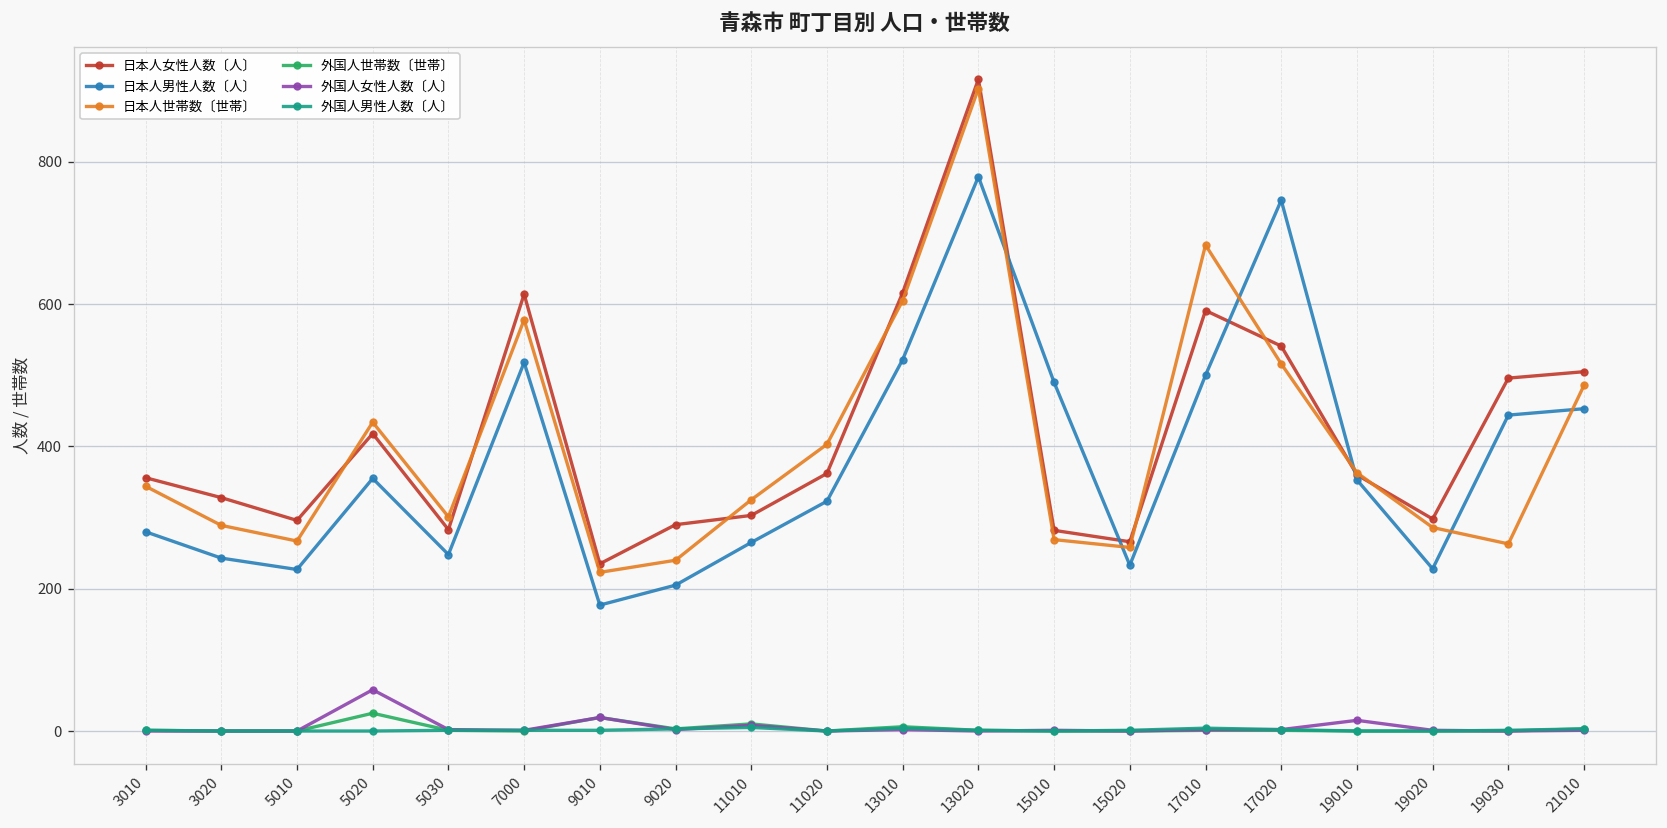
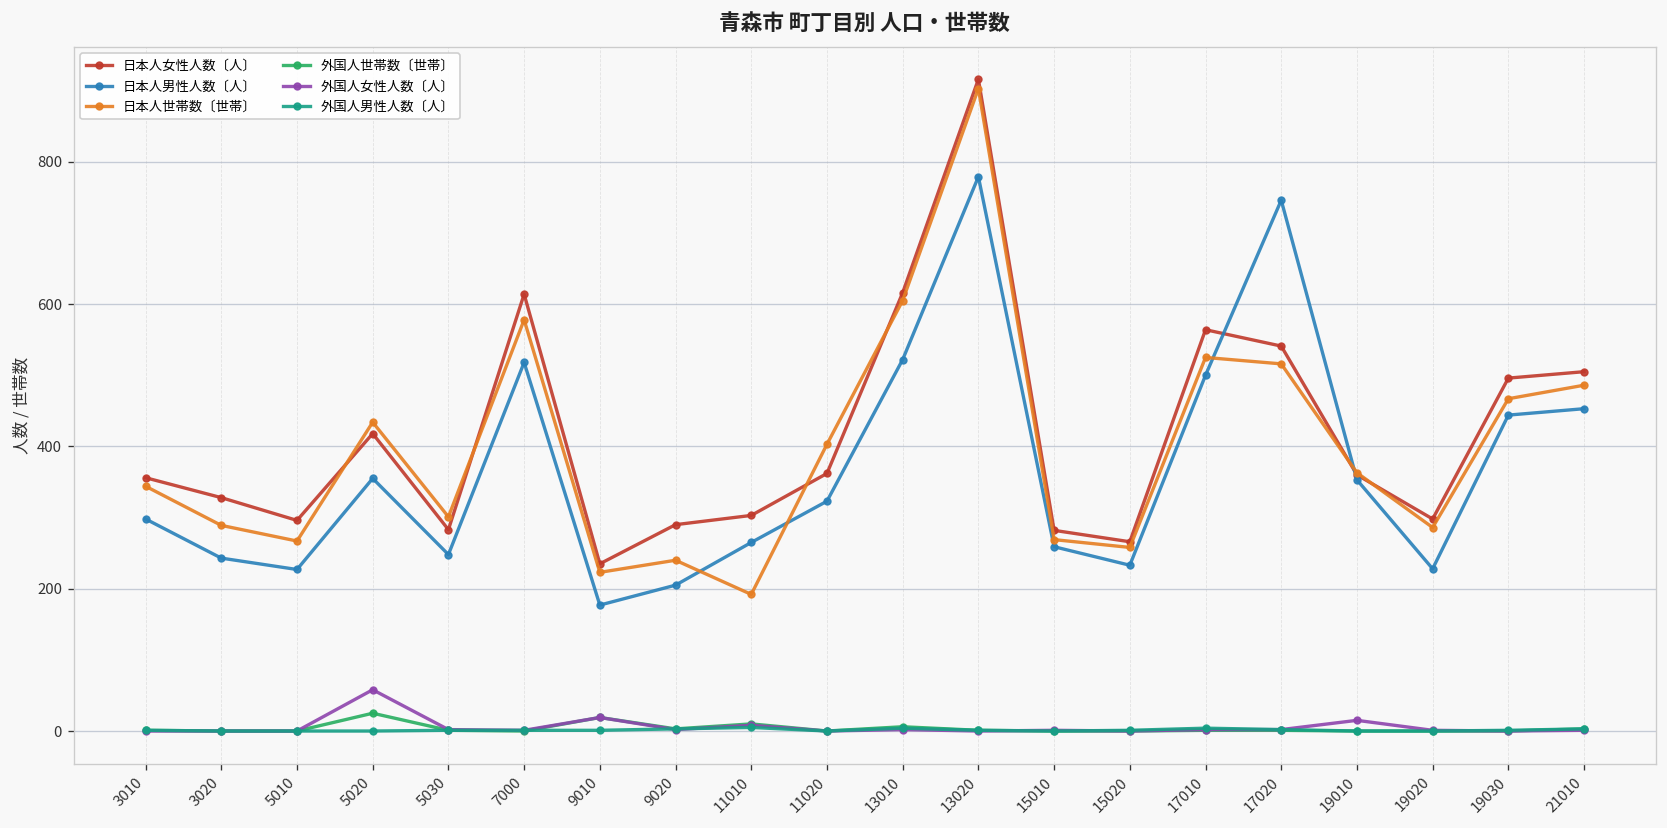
日本人男性人数〔人〕, 3010: 280 -> 300
日本人世帯数〔世帯〕, 11010: 330 -> 190
日本人男性人数〔人〕, 15010: 490 -> 260
日本人女性人数〔人〕, 17010: 590 -> 560
日本人世帯数〔世帯〕, 17010: 680 -> 530
日本人世帯数〔世帯〕, 19030: 260 -> 470
